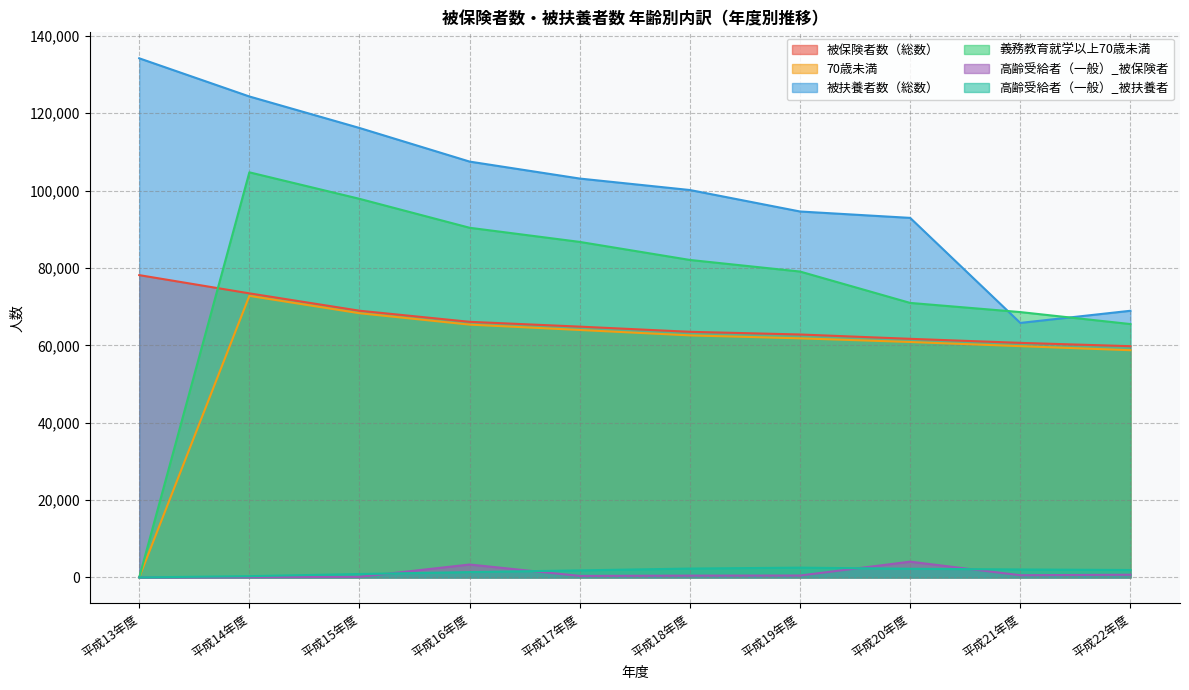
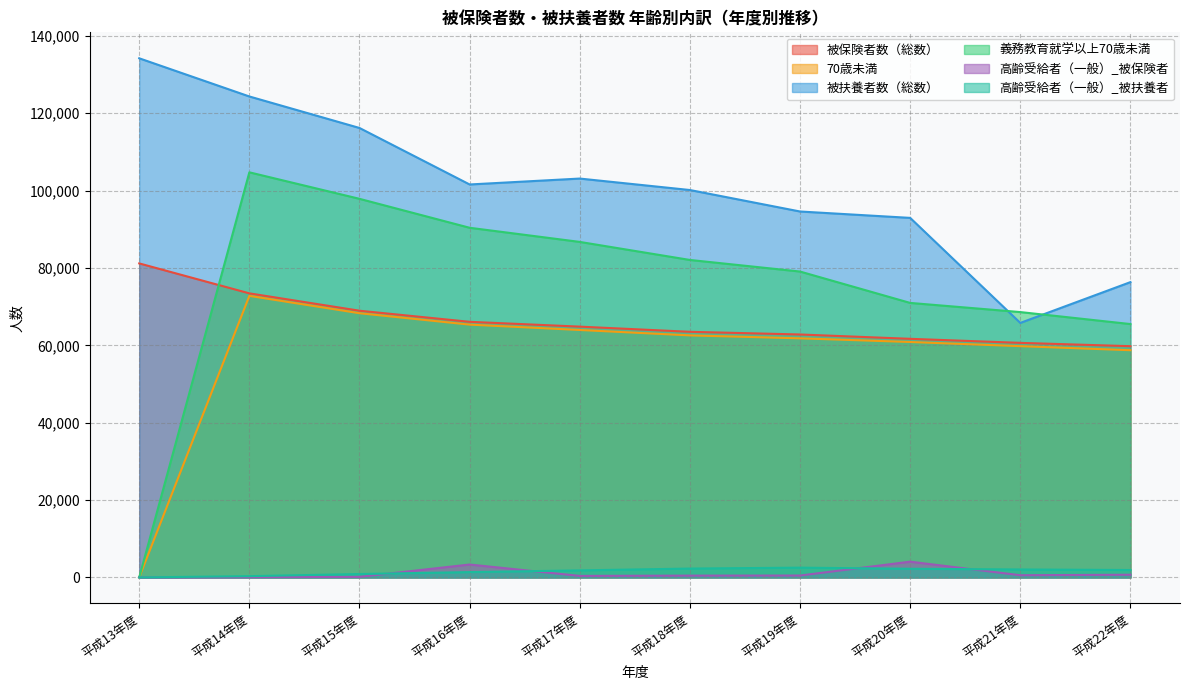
被保険者数（総数）, 平成13年度: 78,000 -> 81,000
被扶養者数（総数）, 平成16年度: 108,000 -> 102,000
被扶養者数（総数）, 平成22年度: 69,000 -> 76,000
